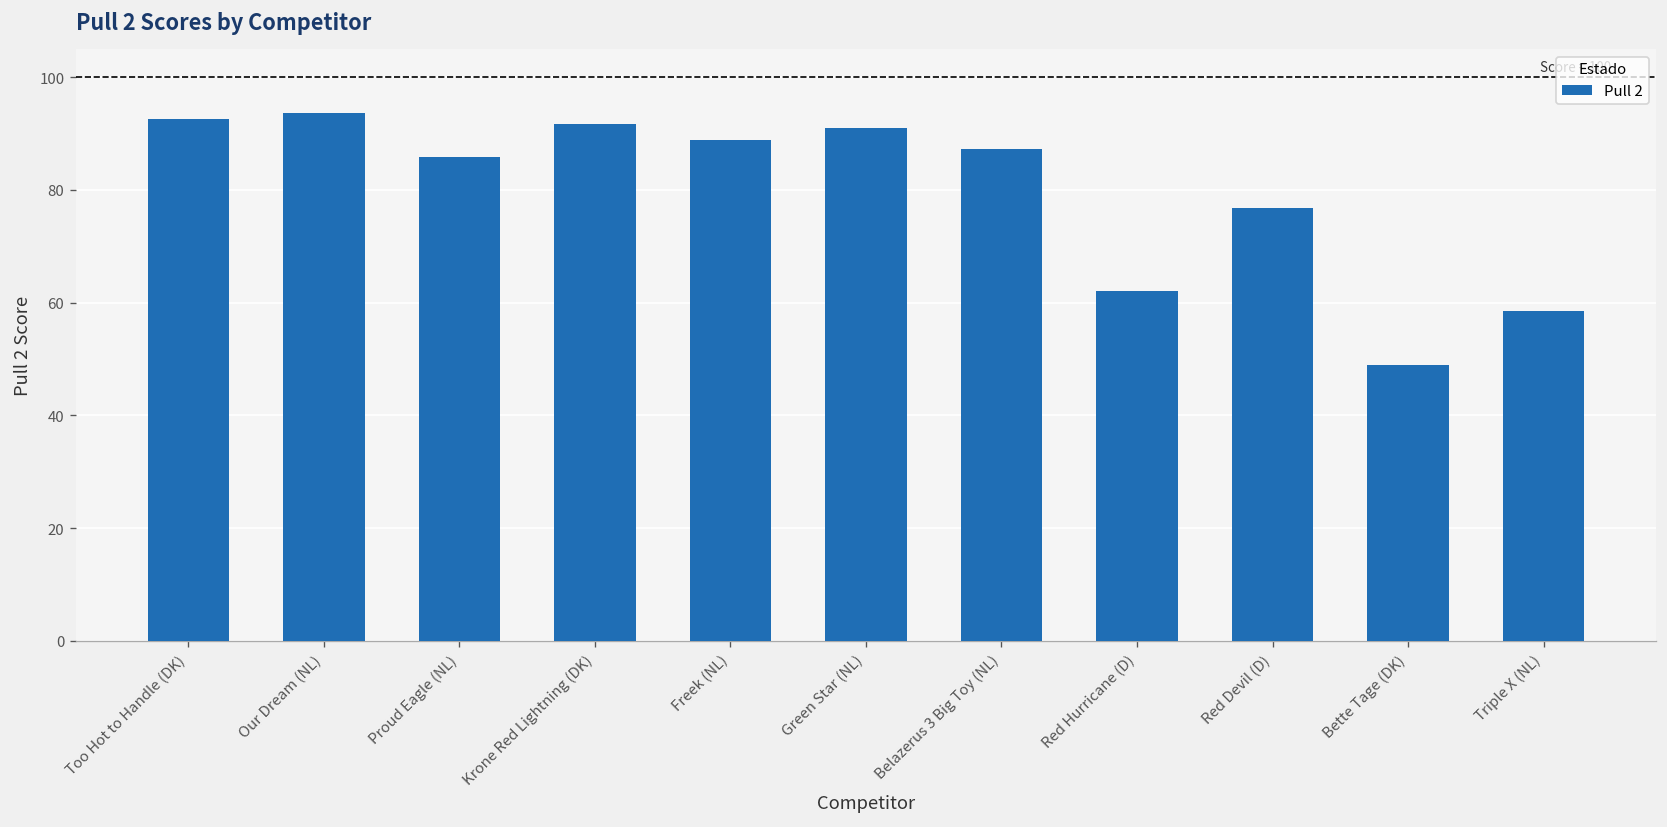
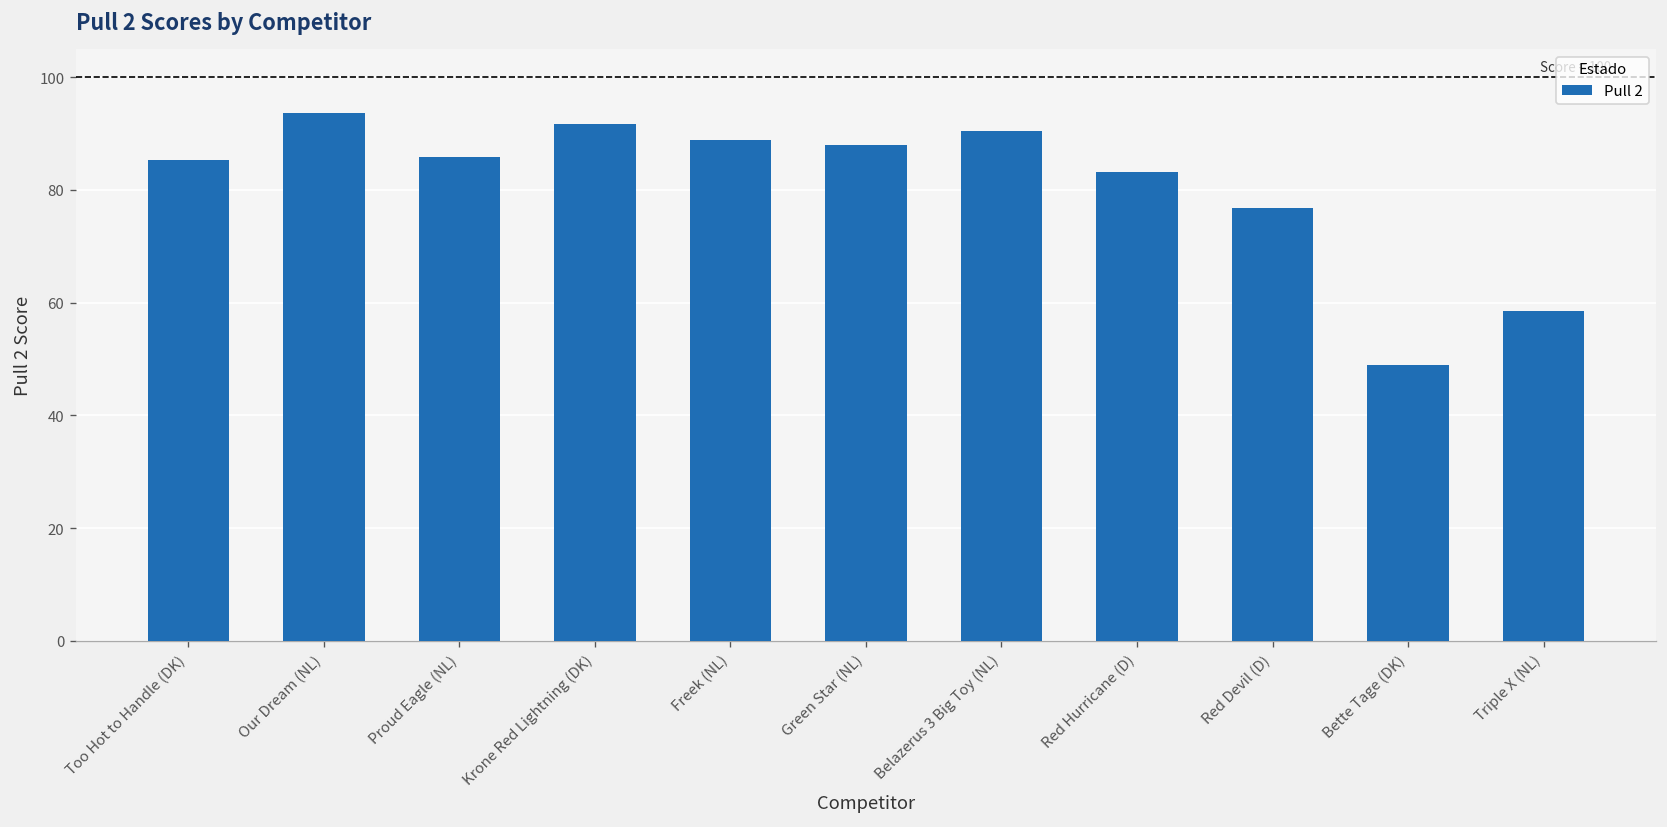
Too Hot to Handle (DK): 93 -> 85
Green Star (NL): 91 -> 88
Belazerus 3 Big Toy (NL): 87 -> 90
Red Hurricane (D): 62 -> 83
